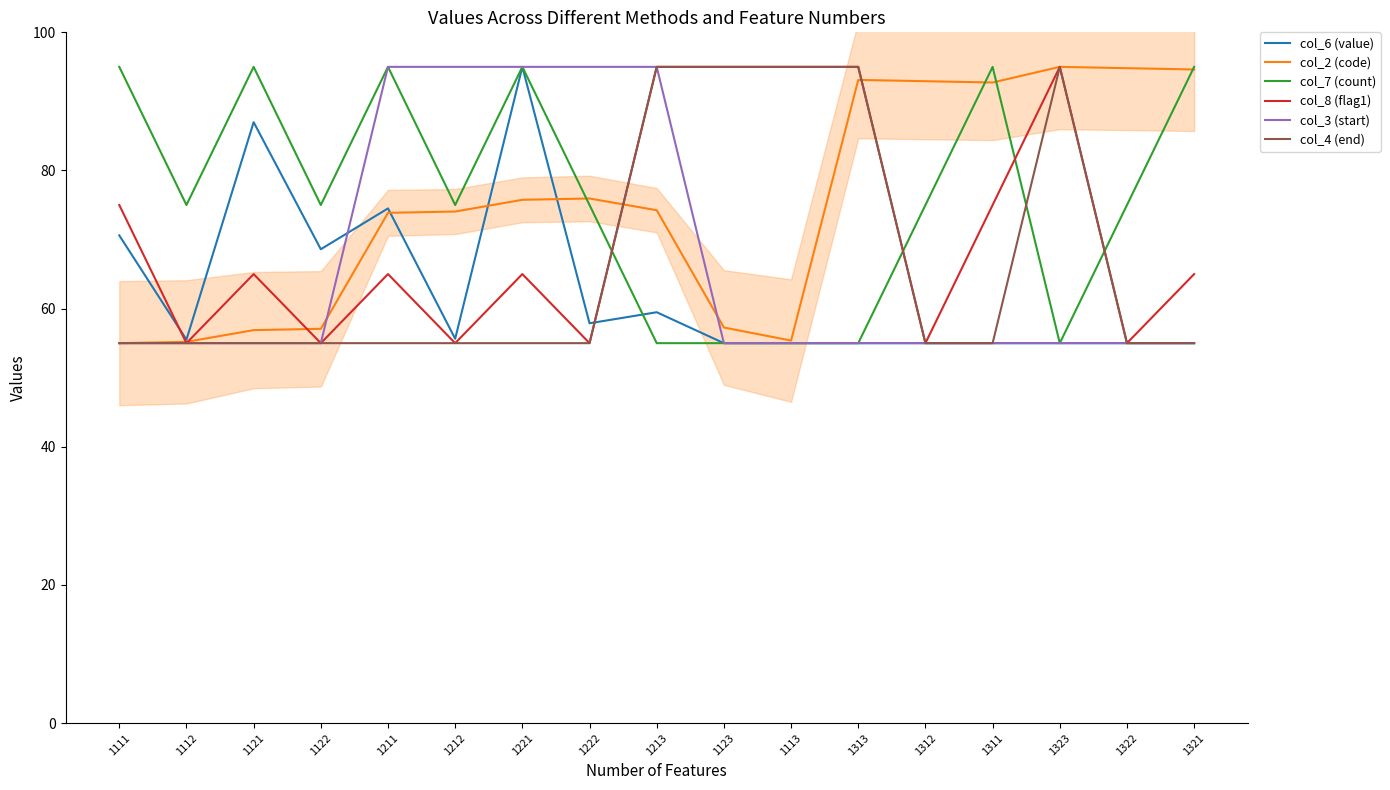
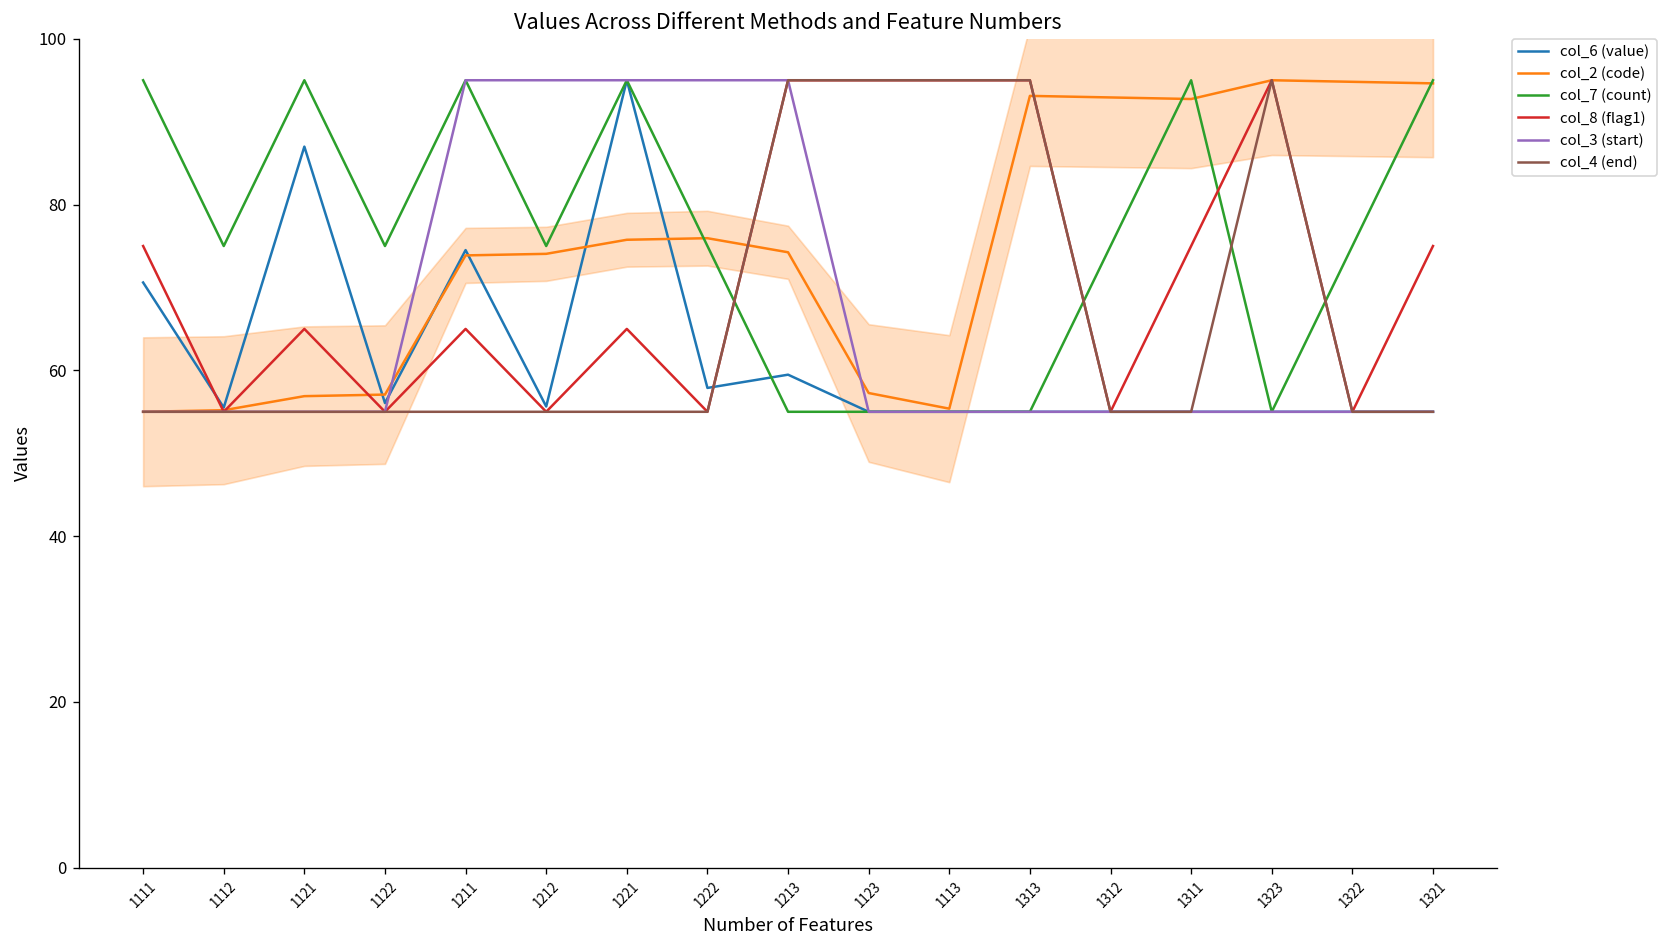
col_6 (value), 1122: 69 -> 56
col_8 (flag1), 1321: 65 -> 75
